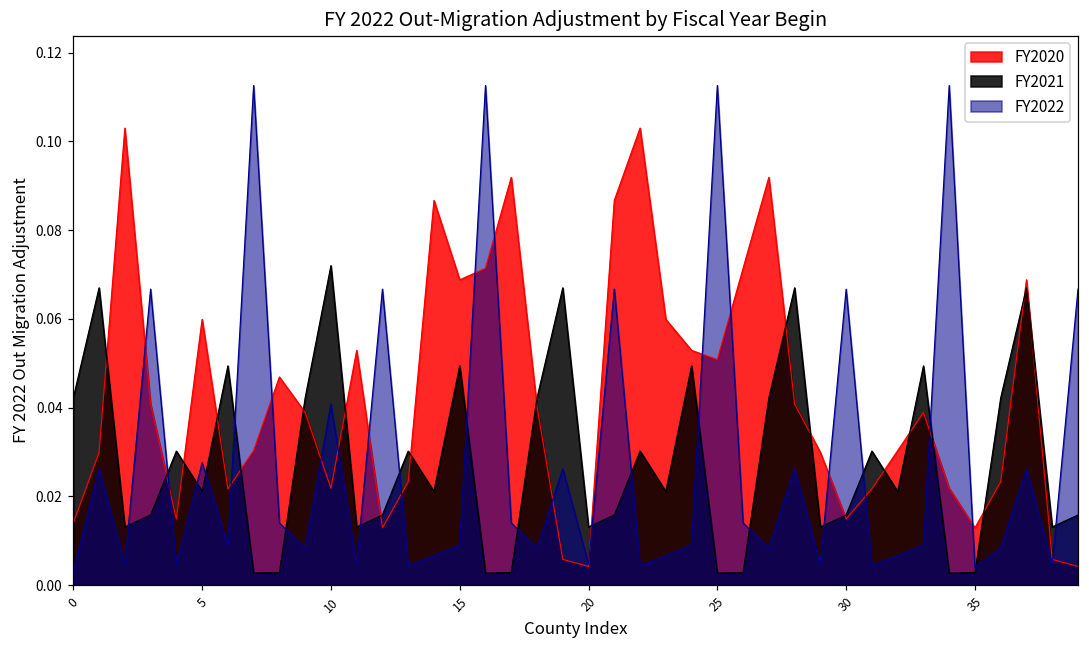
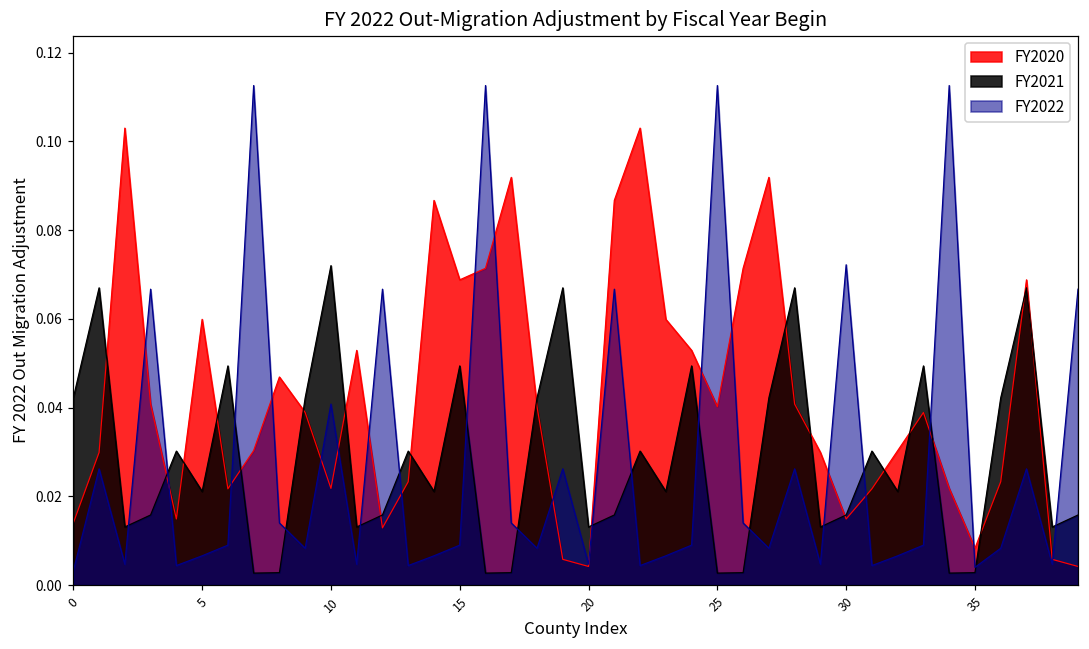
FY2022, 5: 0.028 -> 0.007
FY2020, 25: 0.051 -> 0.040
FY2022, 30: 0.067 -> 0.072
FY2020, 35: 0.013 -> 0.008
